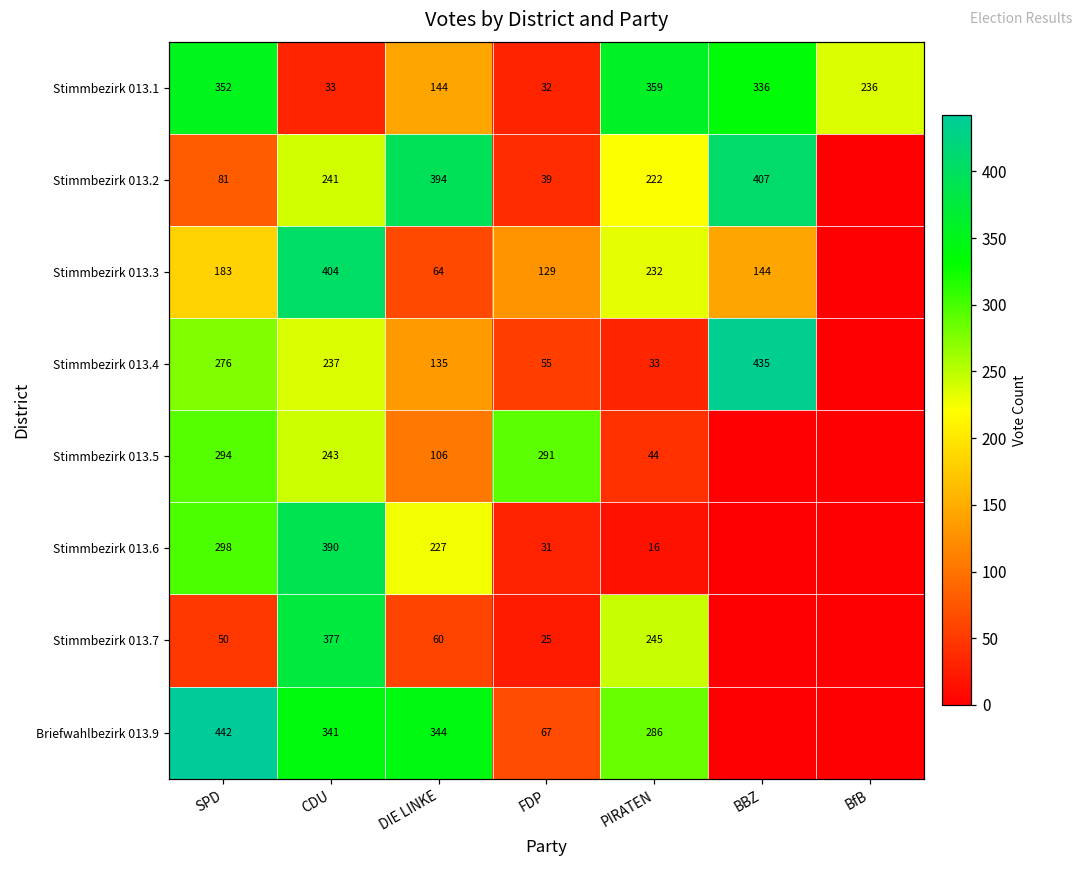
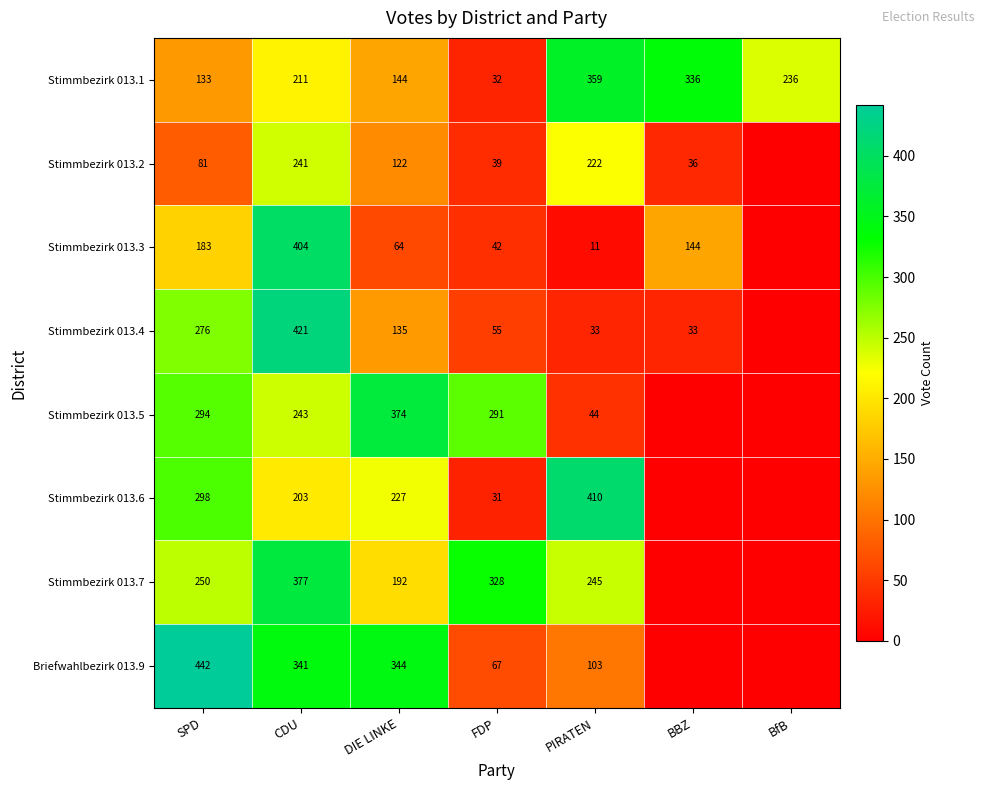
Stimmbezirk 013.1, SPD: 352 -> 133
Stimmbezirk 013.1, CDU: 33 -> 211
Stimmbezirk 013.2, DIE LINKE: 394 -> 122
Stimmbezirk 013.2, BBZ: 407 -> 36
Stimmbezirk 013.3, FDP: 129 -> 42
Stimmbezirk 013.3, PIRATEN: 232 -> 11
Stimmbezirk 013.4, CDU: 237 -> 421
Stimmbezirk 013.4, BBZ: 435 -> 33
Stimmbezirk 013.5, DIE LINKE: 106 -> 374
Stimmbezirk 013.6, CDU: 390 -> 203
Stimmbezirk 013.6, PIRATEN: 16 -> 410
Stimmbezirk 013.7, SPD: 50 -> 250
Stimmbezirk 013.7, DIE LINKE: 60 -> 192
Stimmbezirk 013.7, FDP: 25 -> 328
Briefwahlbezirk 013.9, PIRATEN: 286 -> 103
